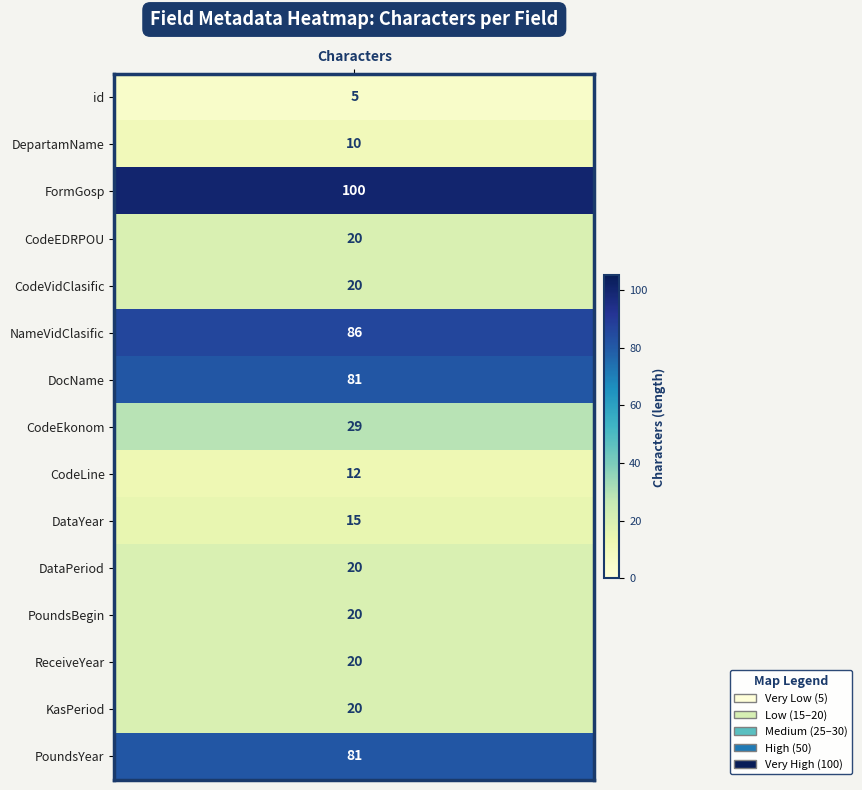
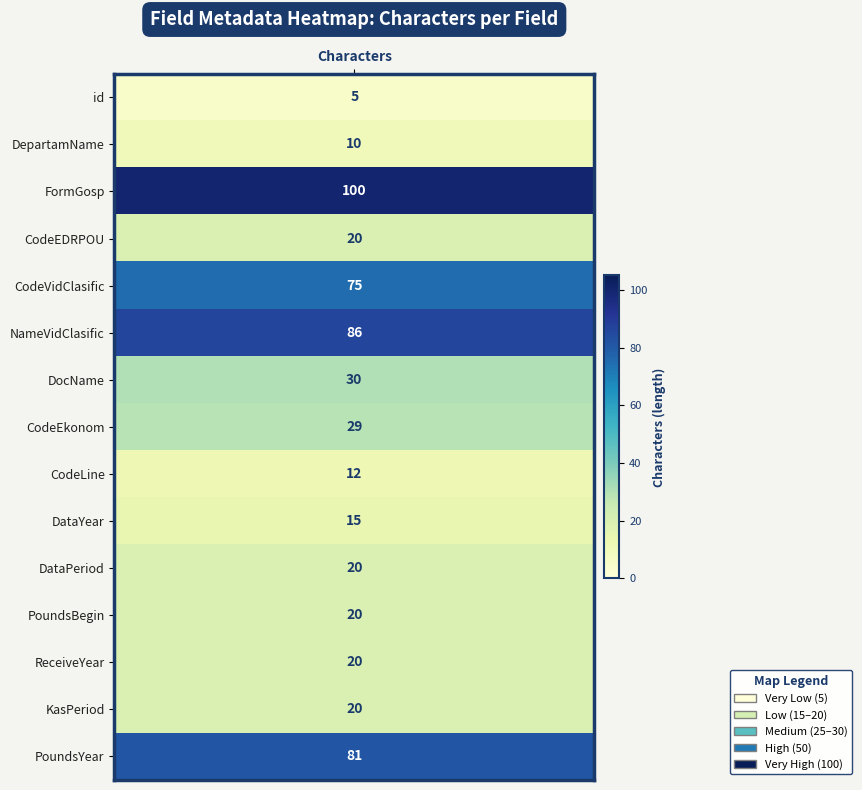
CodeVidClasific, Characters: 20 -> 75
DocName, Characters: 81 -> 30
